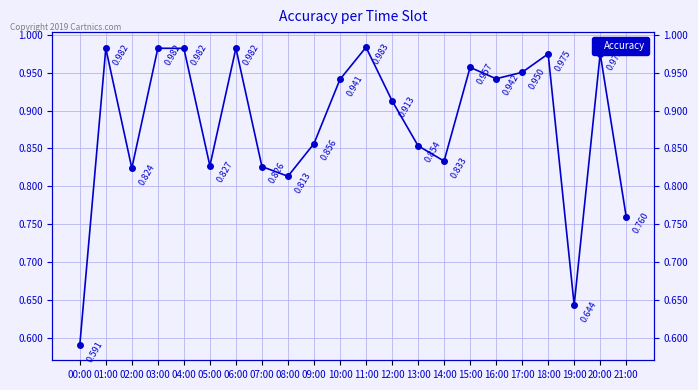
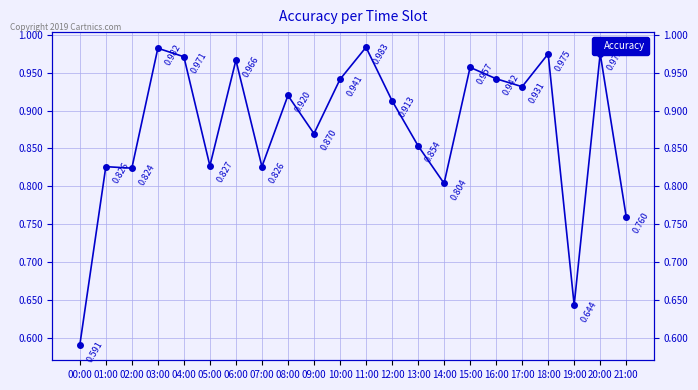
01:00: 0.982 -> 0.826
04:00: 0.982 -> 0.971
06:00: 0.982 -> 0.966
08:00: 0.813 -> 0.920
09:00: 0.856 -> 0.870
14:00: 0.833 -> 0.804
17:00: 0.950 -> 0.931
